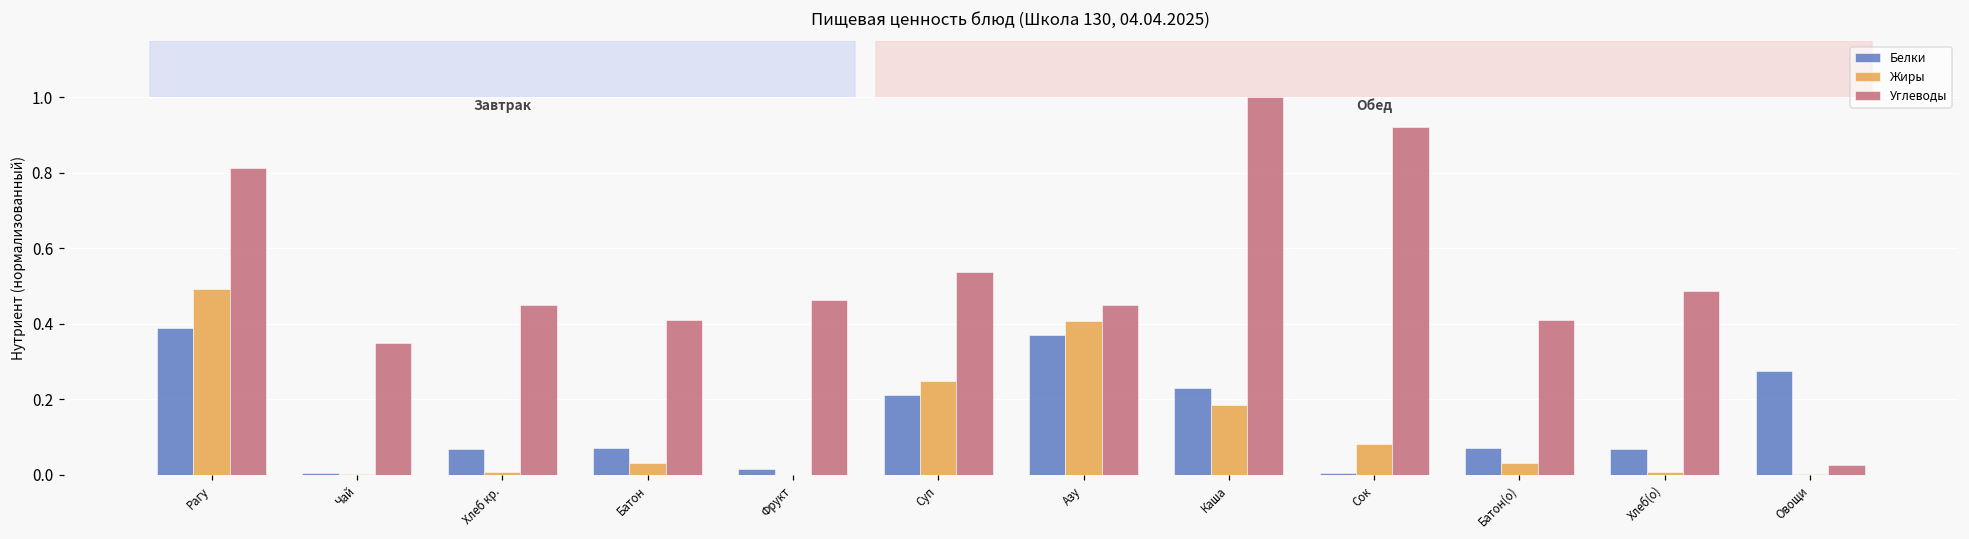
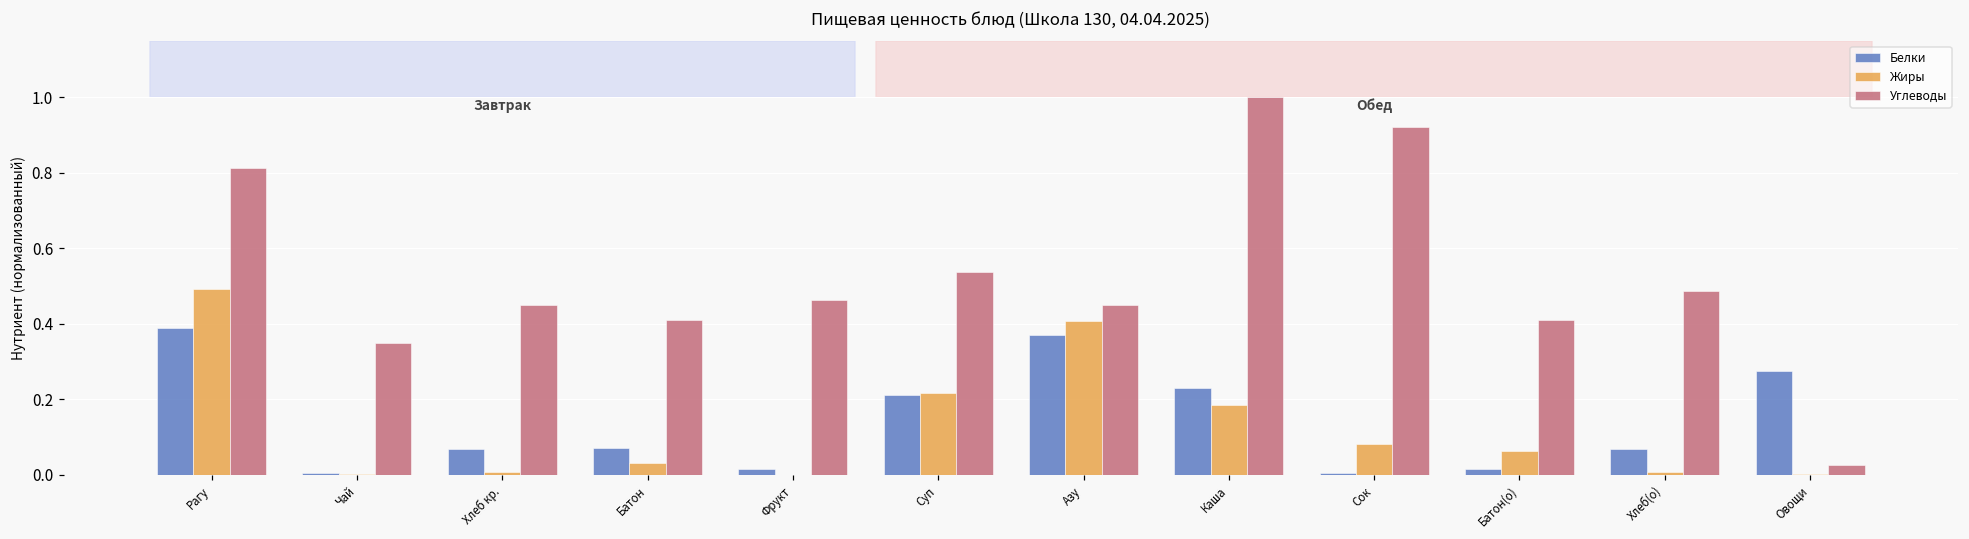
Жиры, Суп: 0.25 -> 0.22
Белки, Батон(о): 0.07 -> 0.01
Жиры, Батон(о): 0.03 -> 0.06
